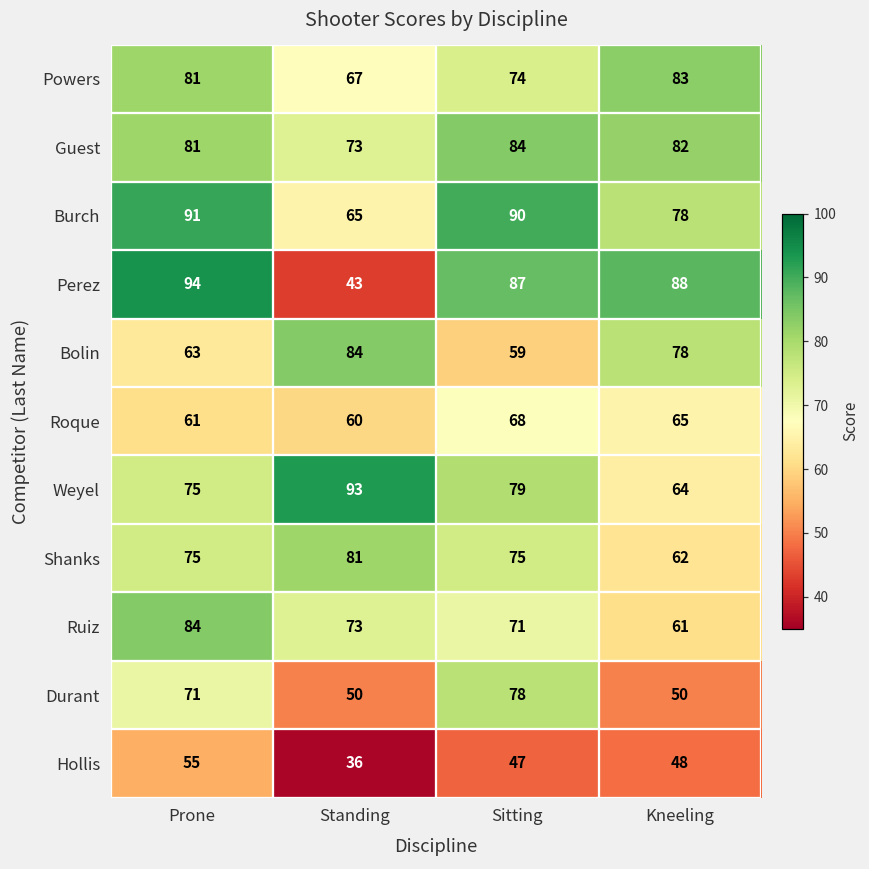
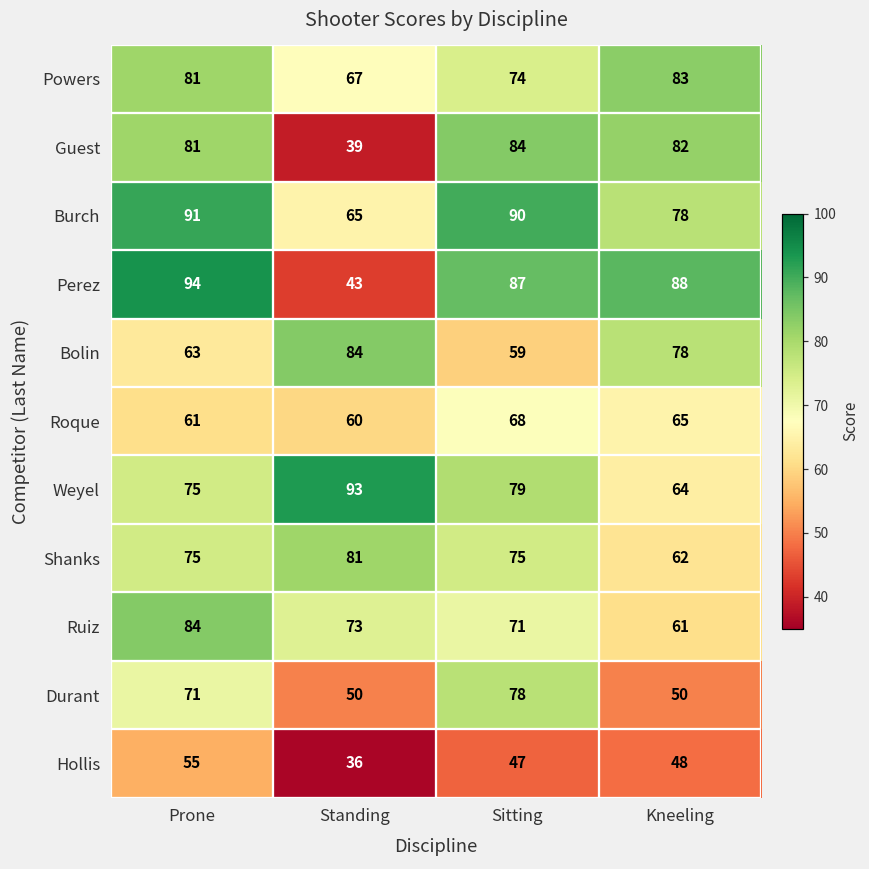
Guest, Standing: 73 -> 39
